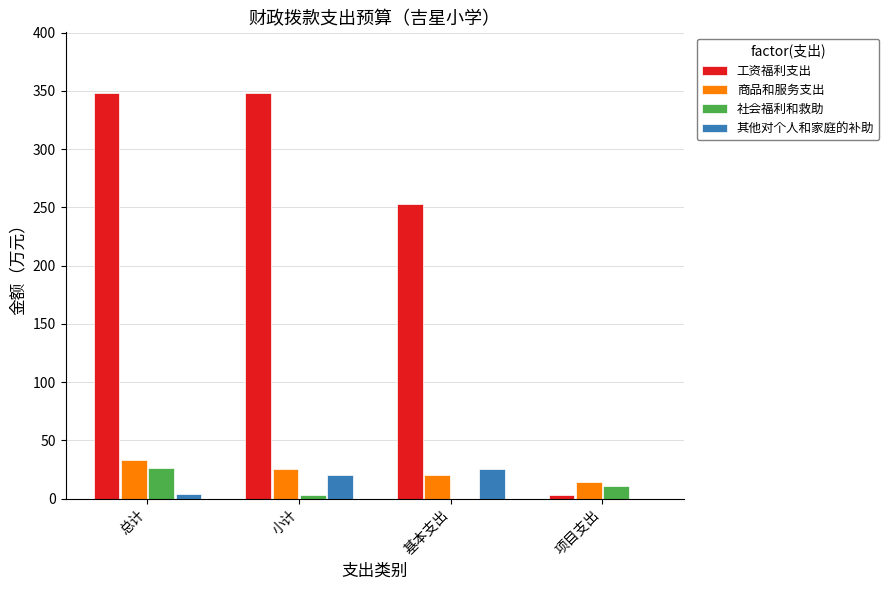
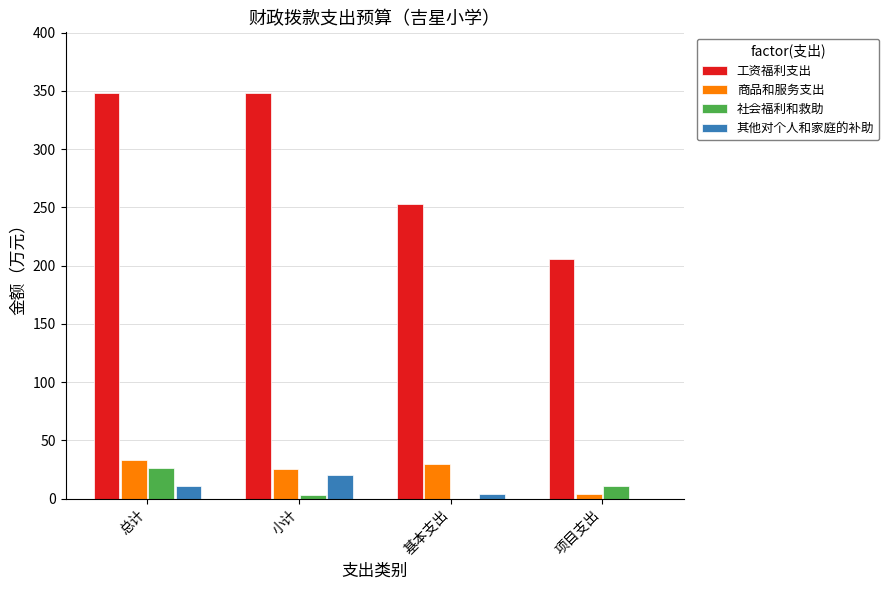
其他对个人和家庭的补助, 总计: 4 -> 11
商品和服务支出, 基本支出: 21 -> 30
其他对个人和家庭的补助, 基本支出: 25 -> 4
工资福利支出, 项目支出: 3 -> 206
商品和服务支出, 项目支出: 14 -> 4
